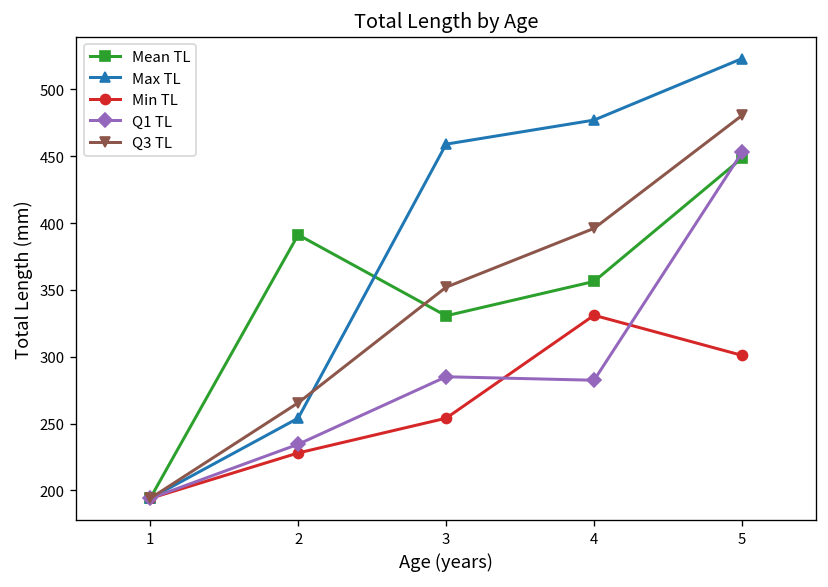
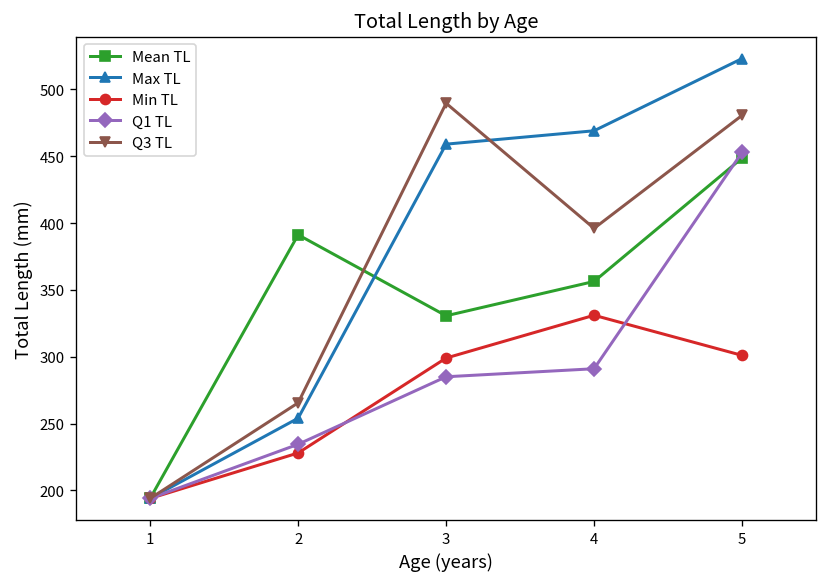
Min TL, 3: 254 -> 299
Q3 TL, 3: 352 -> 490
Max TL, 4: 477 -> 469
Q1 TL, 4: 282 -> 291
